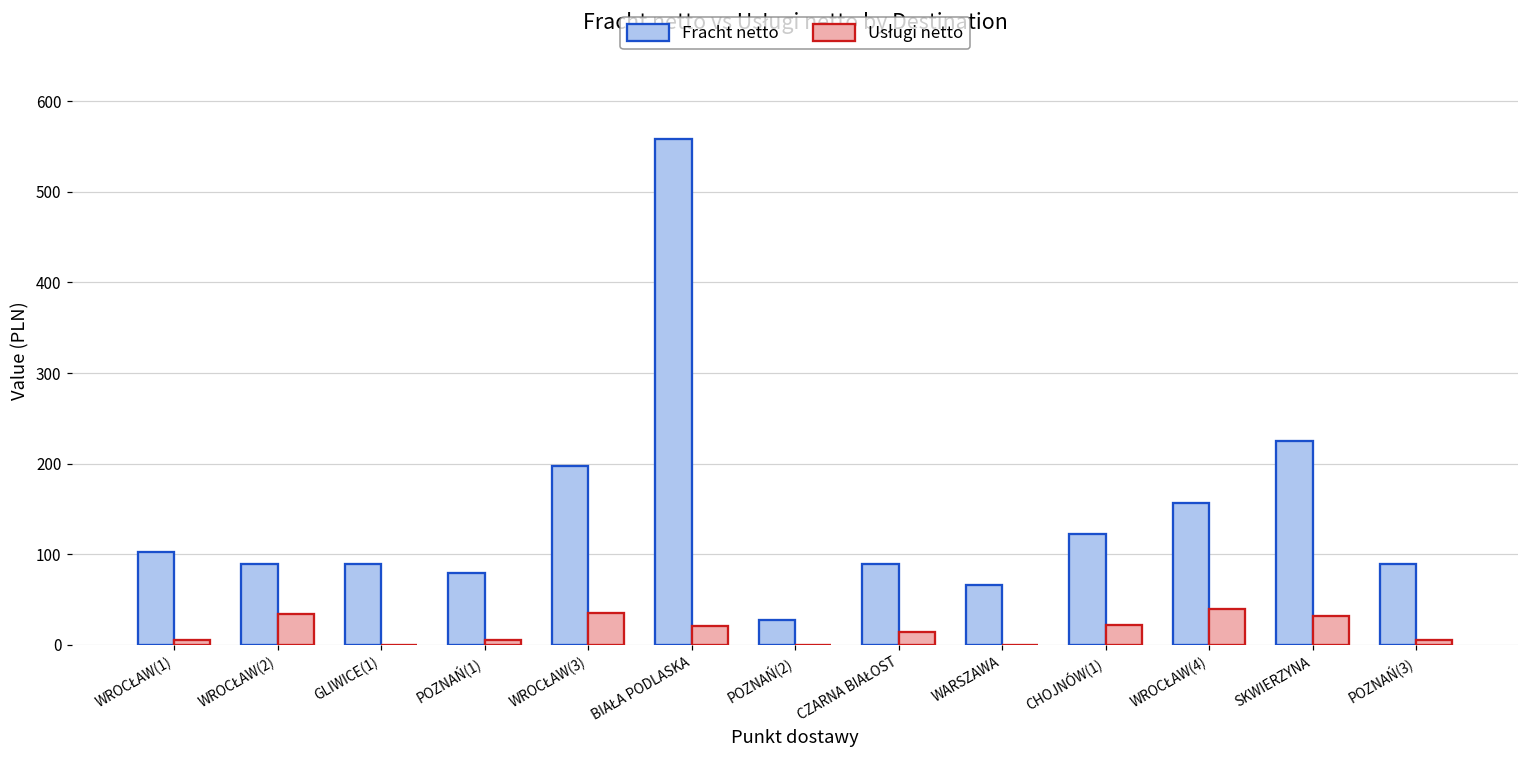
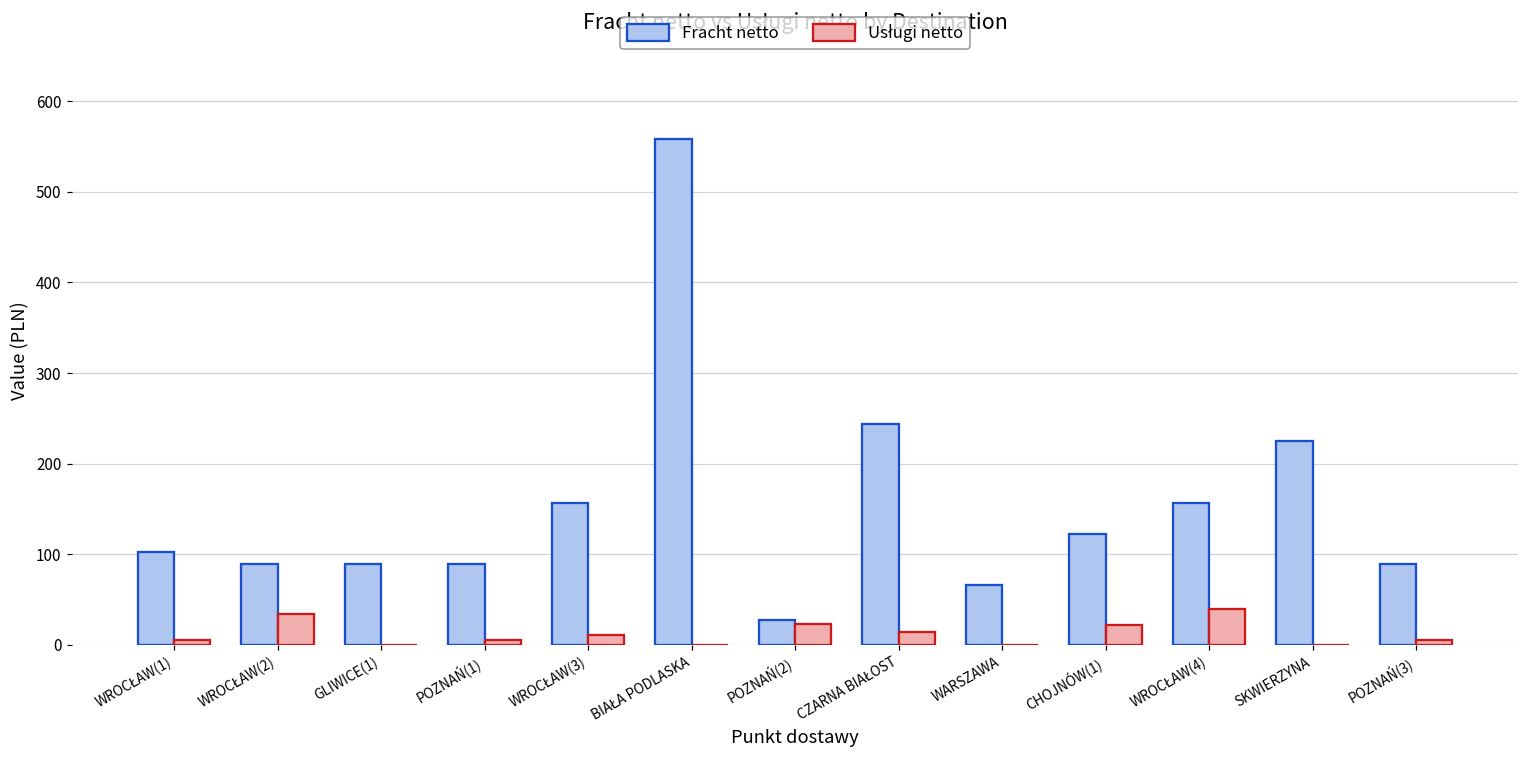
Fracht netto, POZNAŃ(1): 80 -> 90
Fracht netto, WROCŁAW(3): 200 -> 160
Usługi netto, WROCŁAW(3): 40 -> 10
Usługi netto, BIAŁA PODLASKA: 20 -> 0
Usługi netto, POZNAŃ(2): 0 -> 20
Fracht netto, CZARNA BIAŁOST: 90 -> 240
Usługi netto, SKWIERZYNA: 30 -> 0
